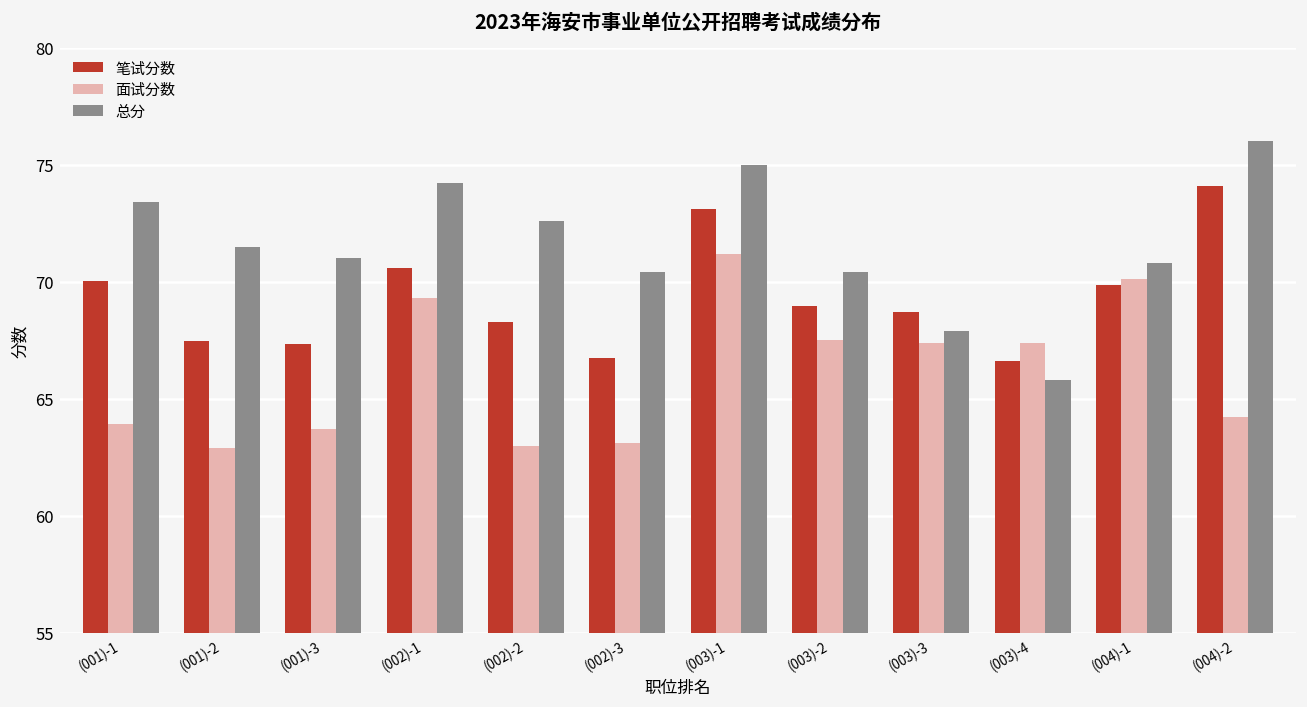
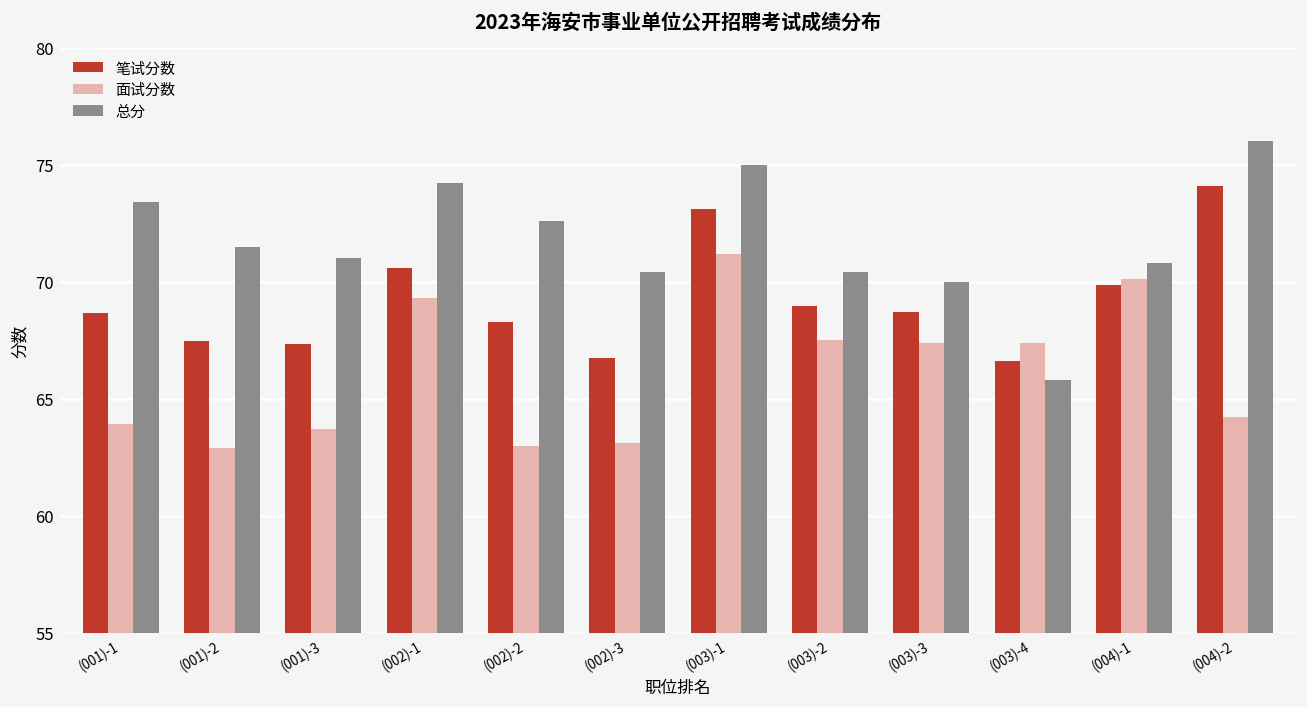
笔试分数, (001)-1: 70.0 -> 68.7
总分, (003)-3: 67.9 -> 70.0
